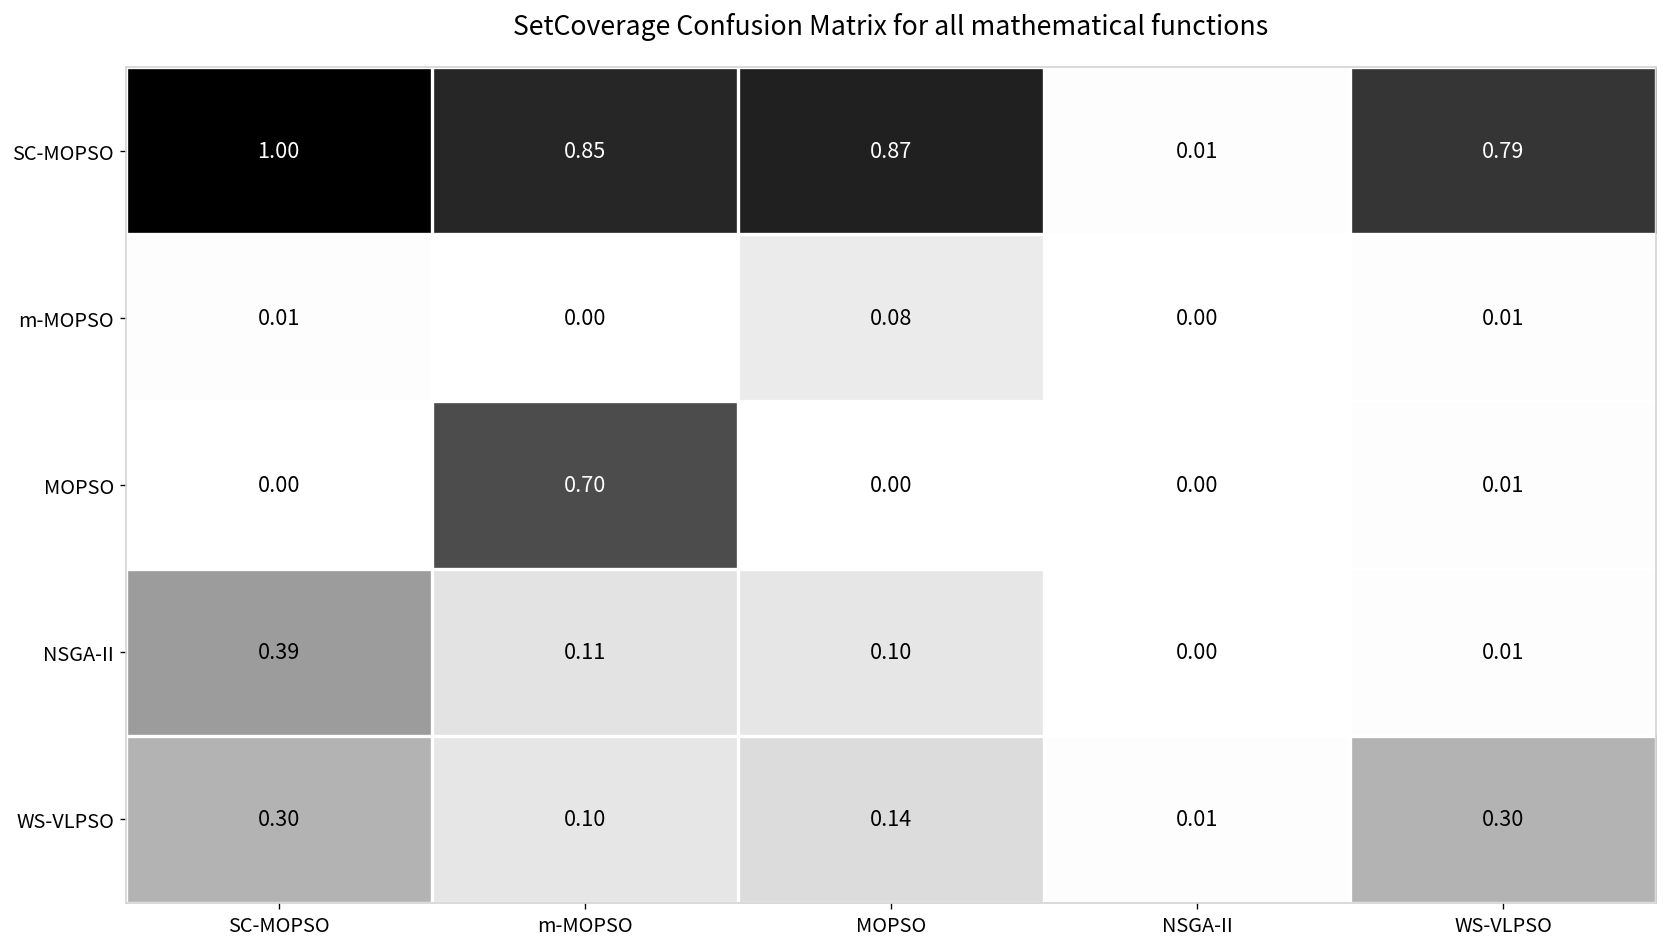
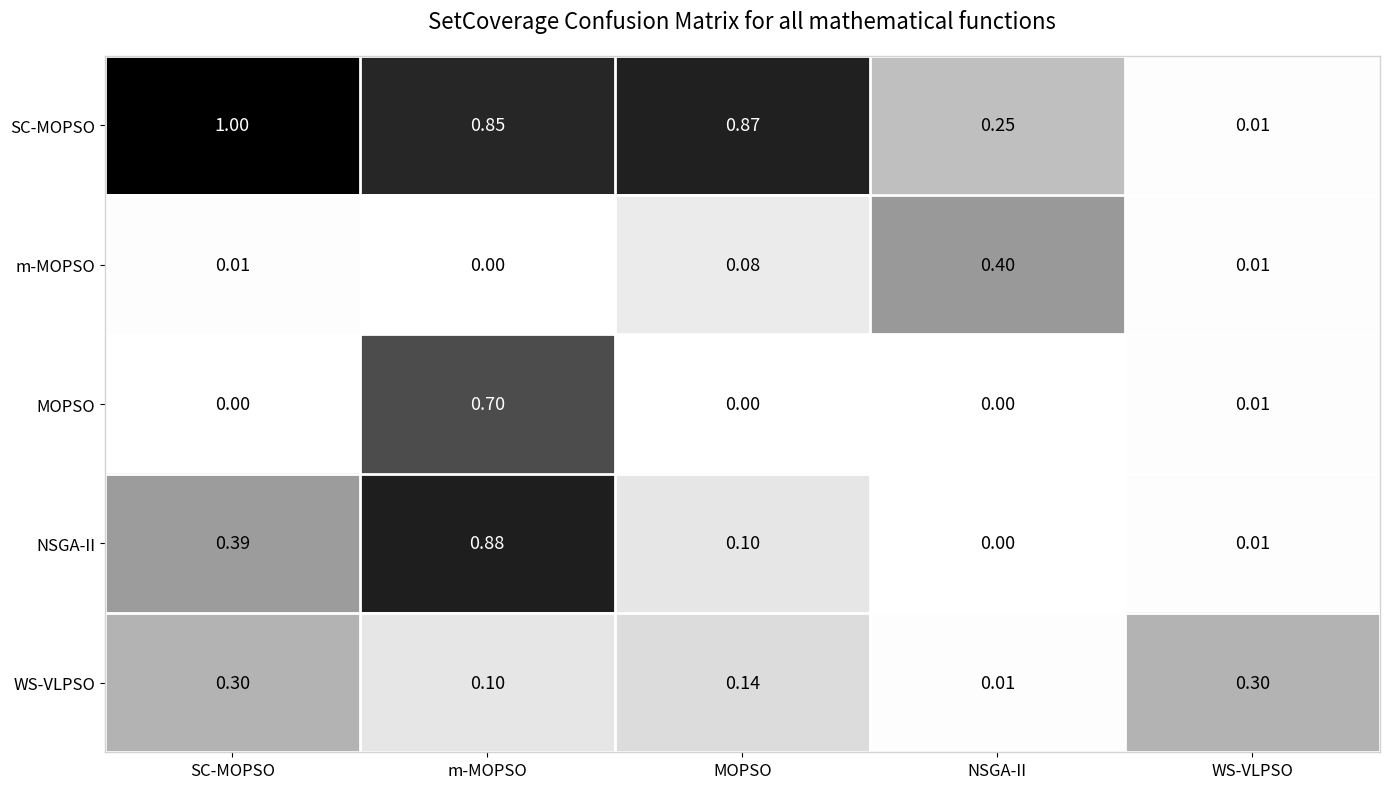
SC-MOPSO, NSGA-II: 0.01 -> 0.25
SC-MOPSO, WS-VLPSO: 0.79 -> 0.01
m-MOPSO, NSGA-II: 0.00 -> 0.40
NSGA-II, m-MOPSO: 0.11 -> 0.88
